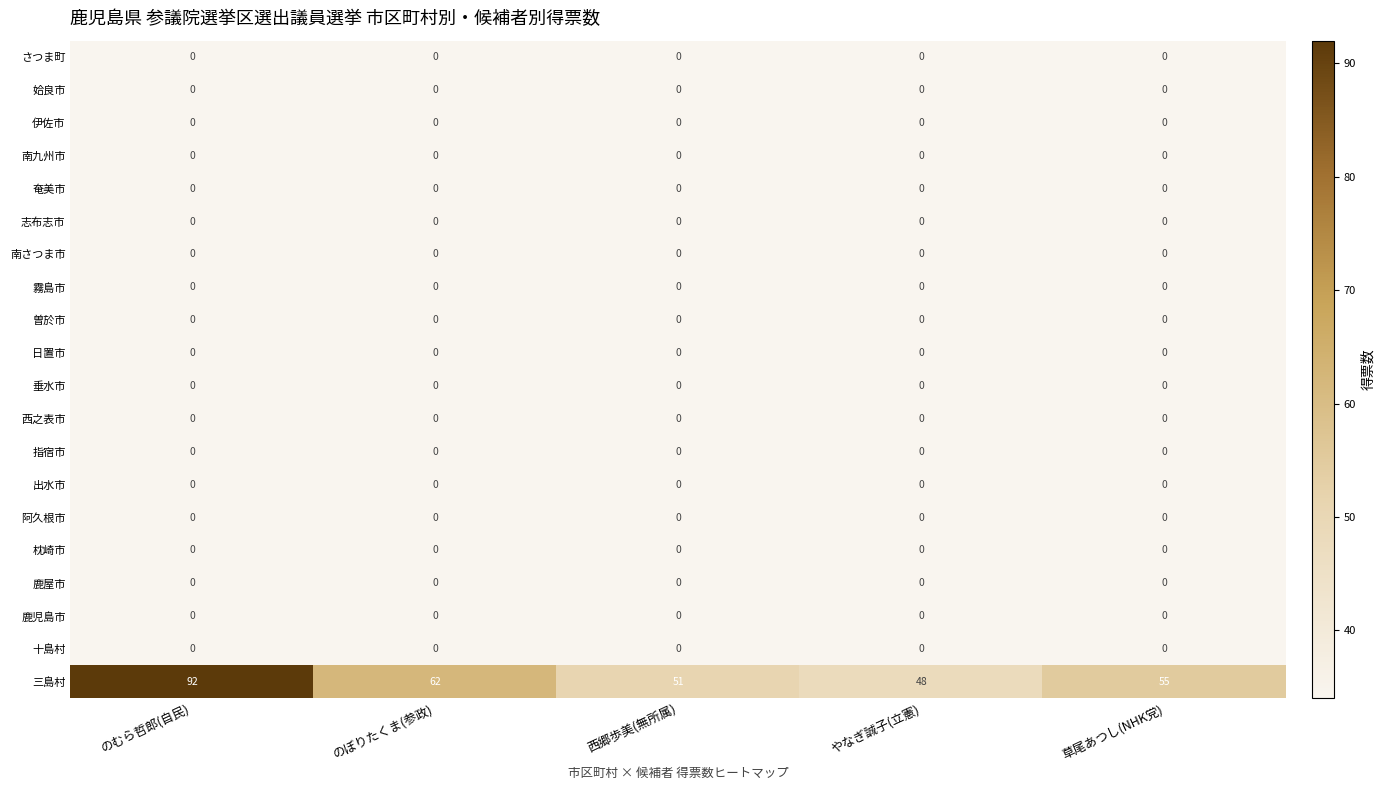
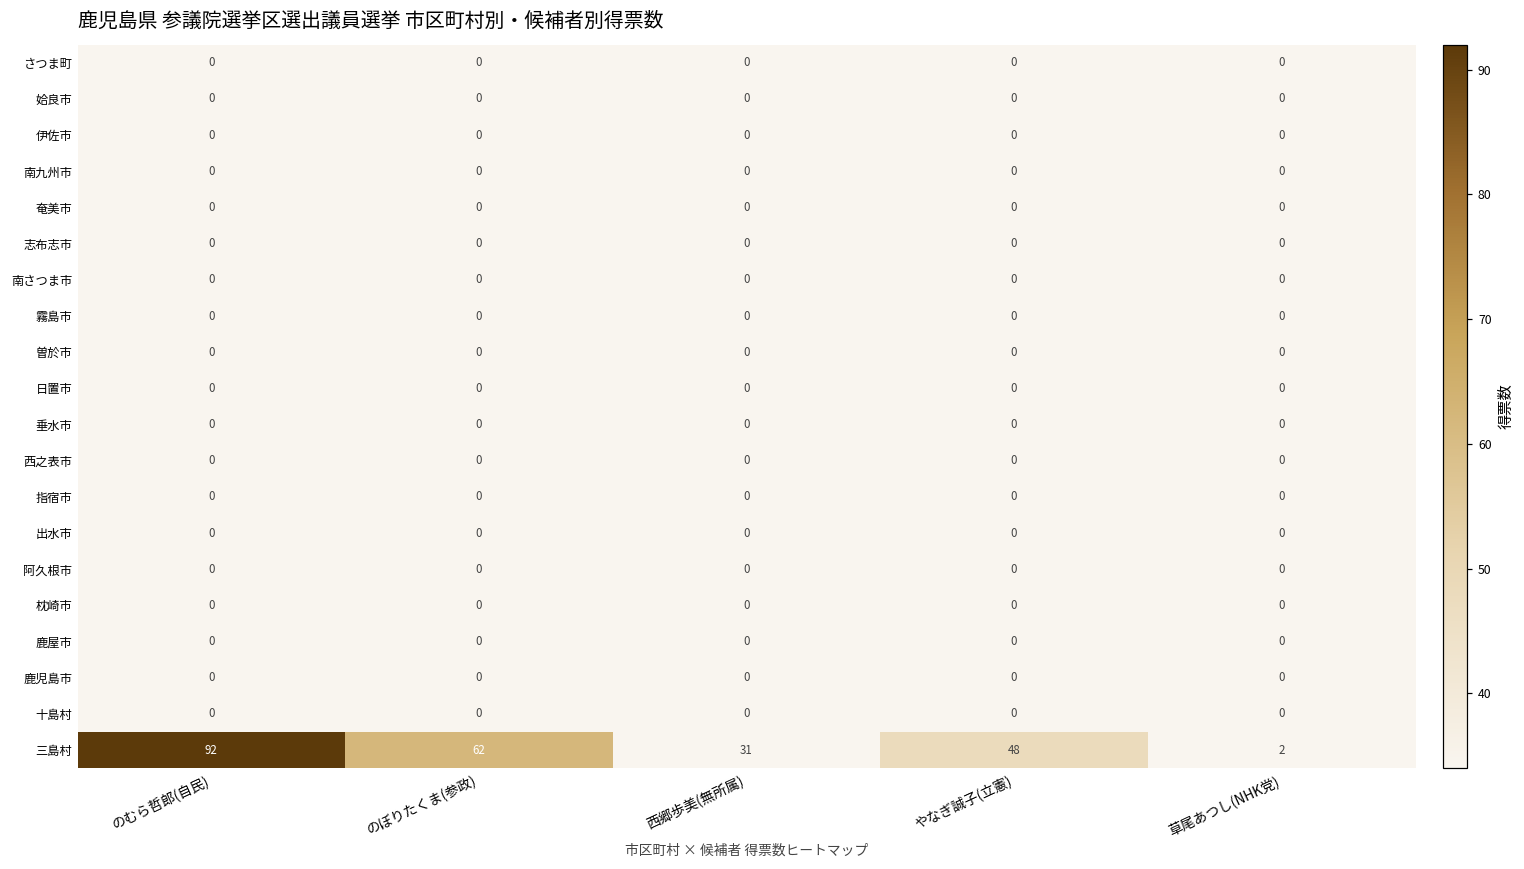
三島村, 西郷歩美(無所属): 51 -> 31
三島村, 草尾あつし(NHK党): 55 -> 2
